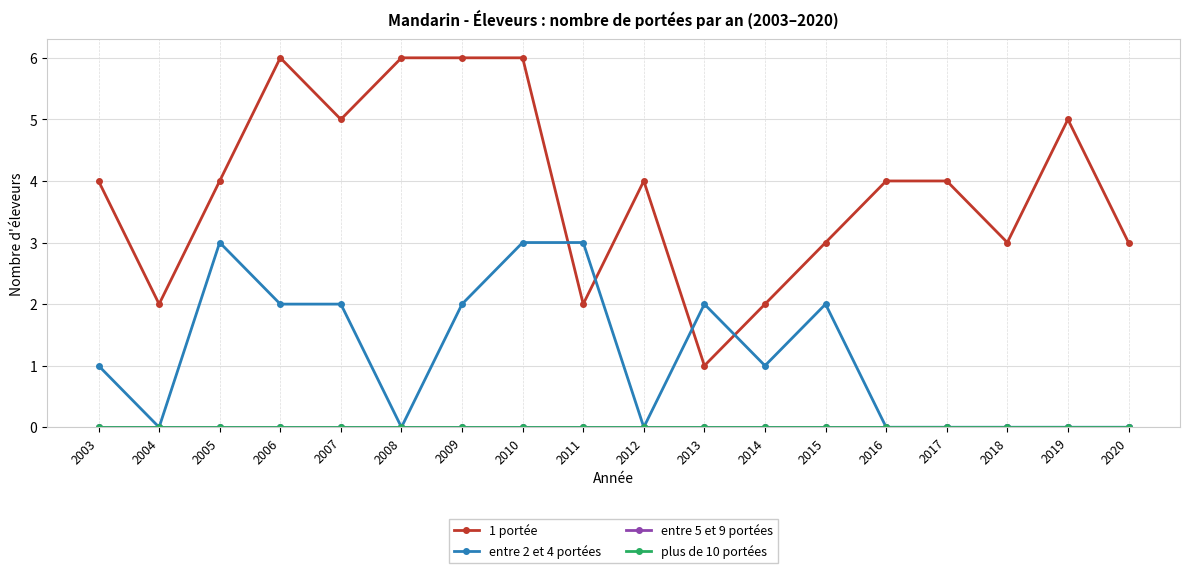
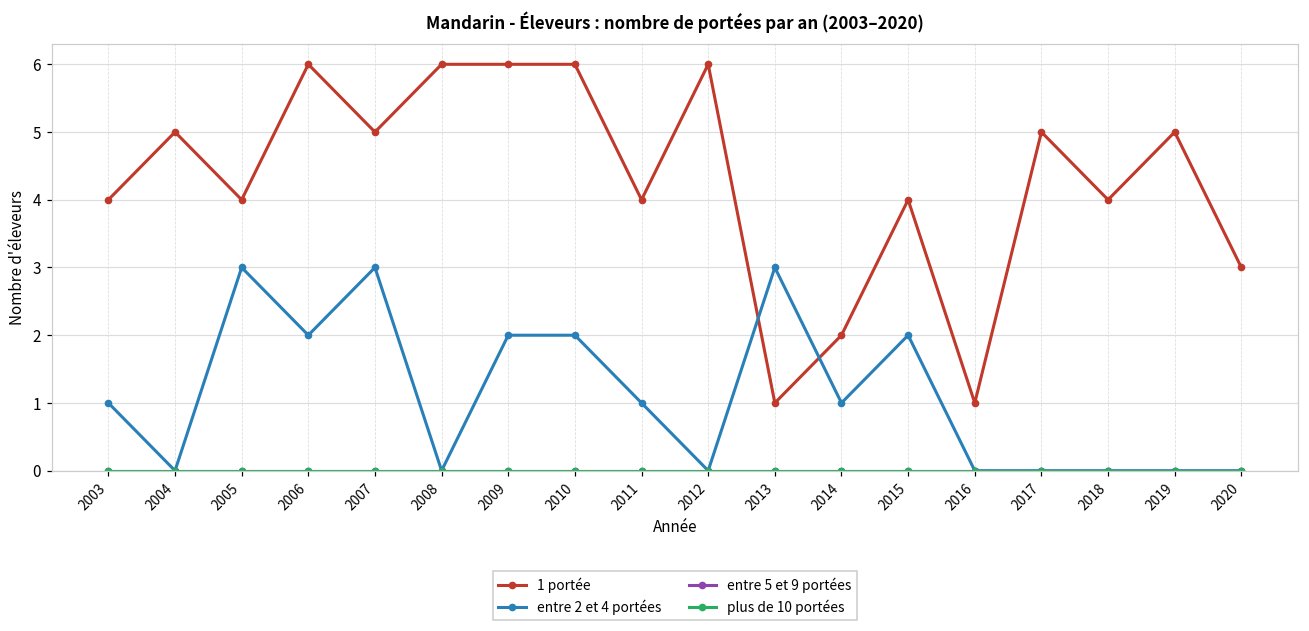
1 portée, 2004: 2 -> 5
entre 2 et 4 portées, 2007: 2 -> 3
entre 2 et 4 portées, 2010: 3 -> 2
1 portée, 2011: 2 -> 4
entre 2 et 4 portées, 2011: 3 -> 1
1 portée, 2012: 4 -> 6
entre 2 et 4 portées, 2013: 2 -> 3
1 portée, 2015: 3 -> 4
1 portée, 2016: 4 -> 1
1 portée, 2017: 4 -> 5
1 portée, 2018: 3 -> 4
